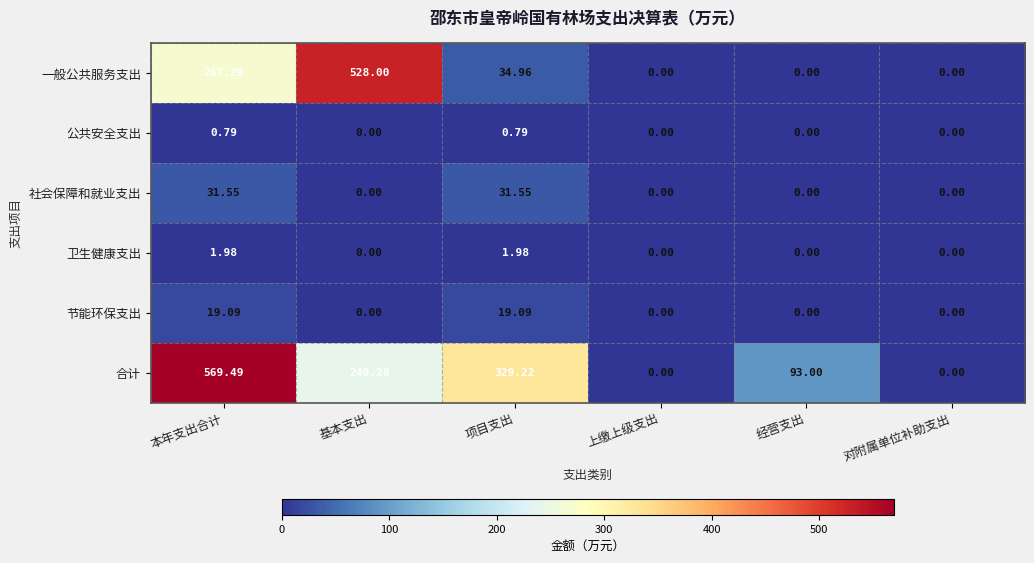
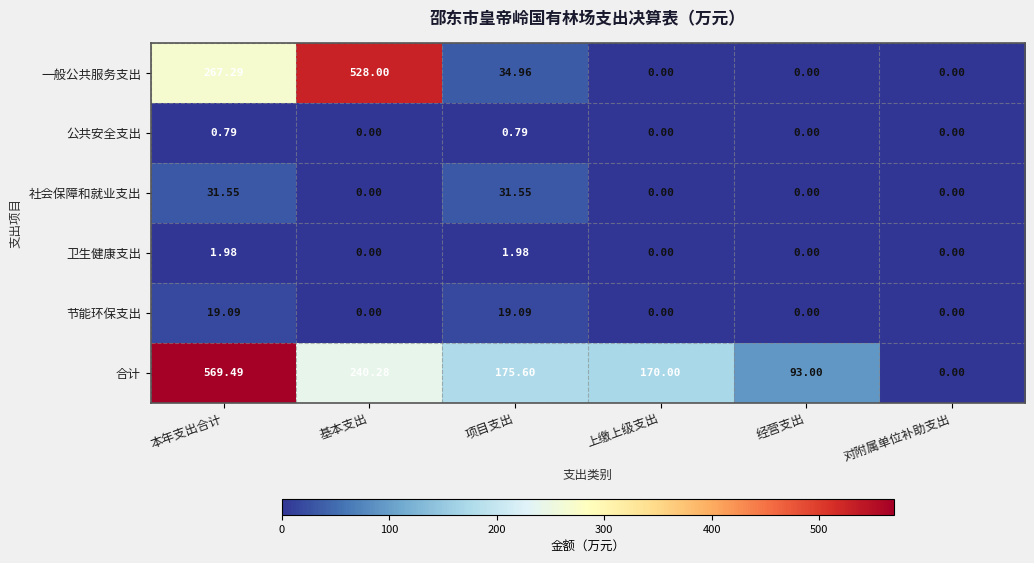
合计, 项目支出: 329.22 -> 175.60
合计, 上缴上级支出: 0.00 -> 170.00
